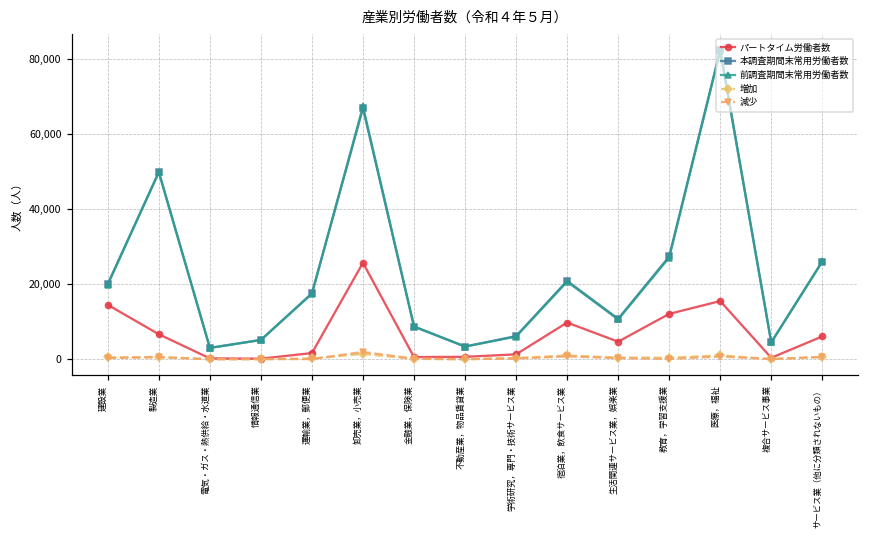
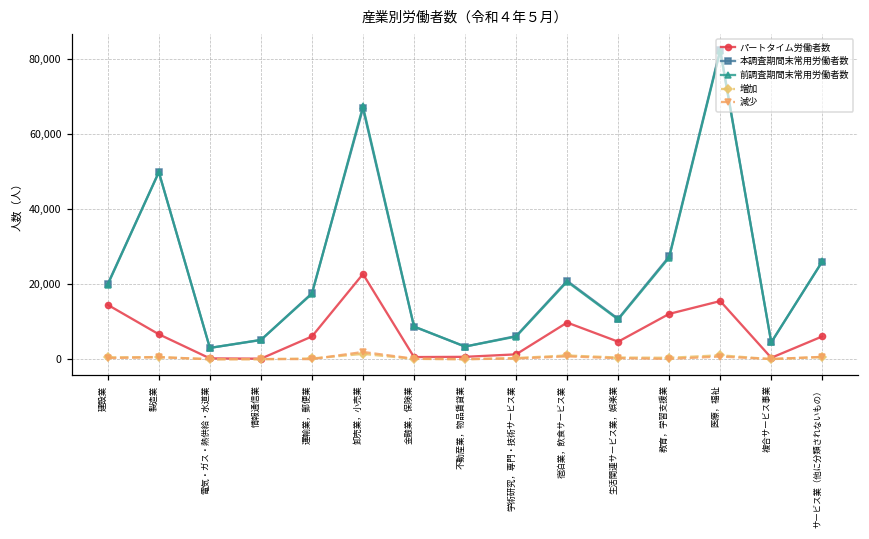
パートタイム労働者数, 運輸業，郵便業: 2,000 -> 6,000
パートタイム労働者数, 卸売業，小売業: 26,000 -> 23,000
